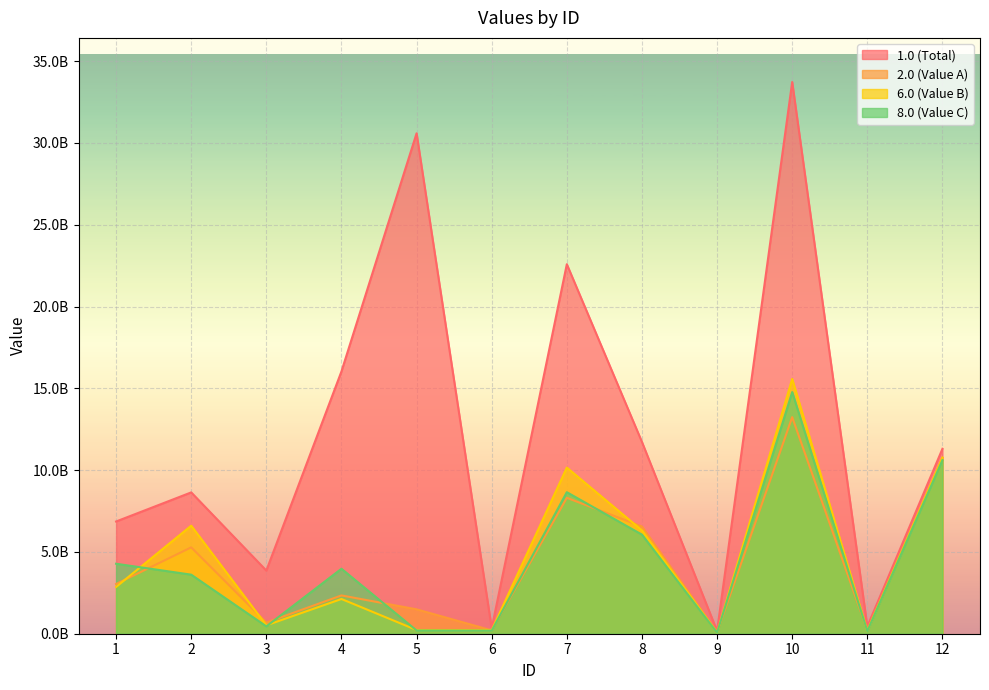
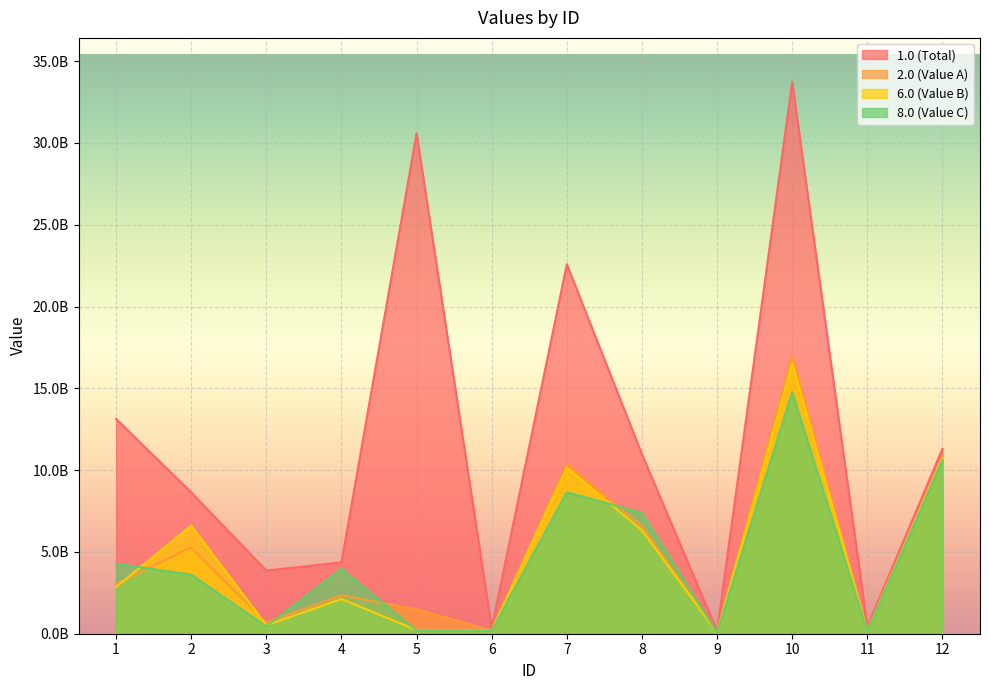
1.0 (Total), 1: 6900000000 -> 13100000000
1.0 (Total), 4: 16000000000 -> 4400000000
2.0 (Value A), 7: 8300000000 -> 10400000000
1.0 (Total), 8: 11700000000 -> 11000000000
8.0 (Value C), 8: 6100000000 -> 7400000000
2.0 (Value A), 10: 13200000000 -> 17100000000
6.0 (Value B), 10: 15600000000 -> 16500000000
